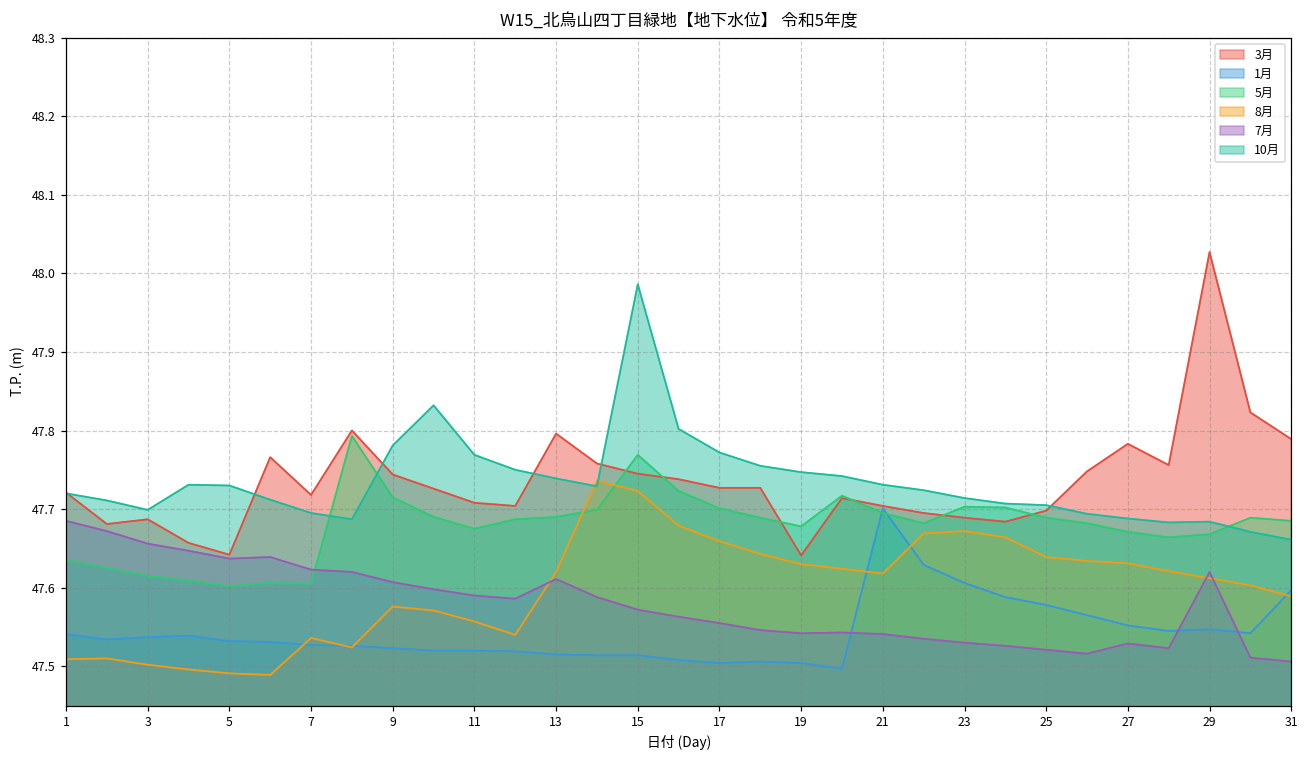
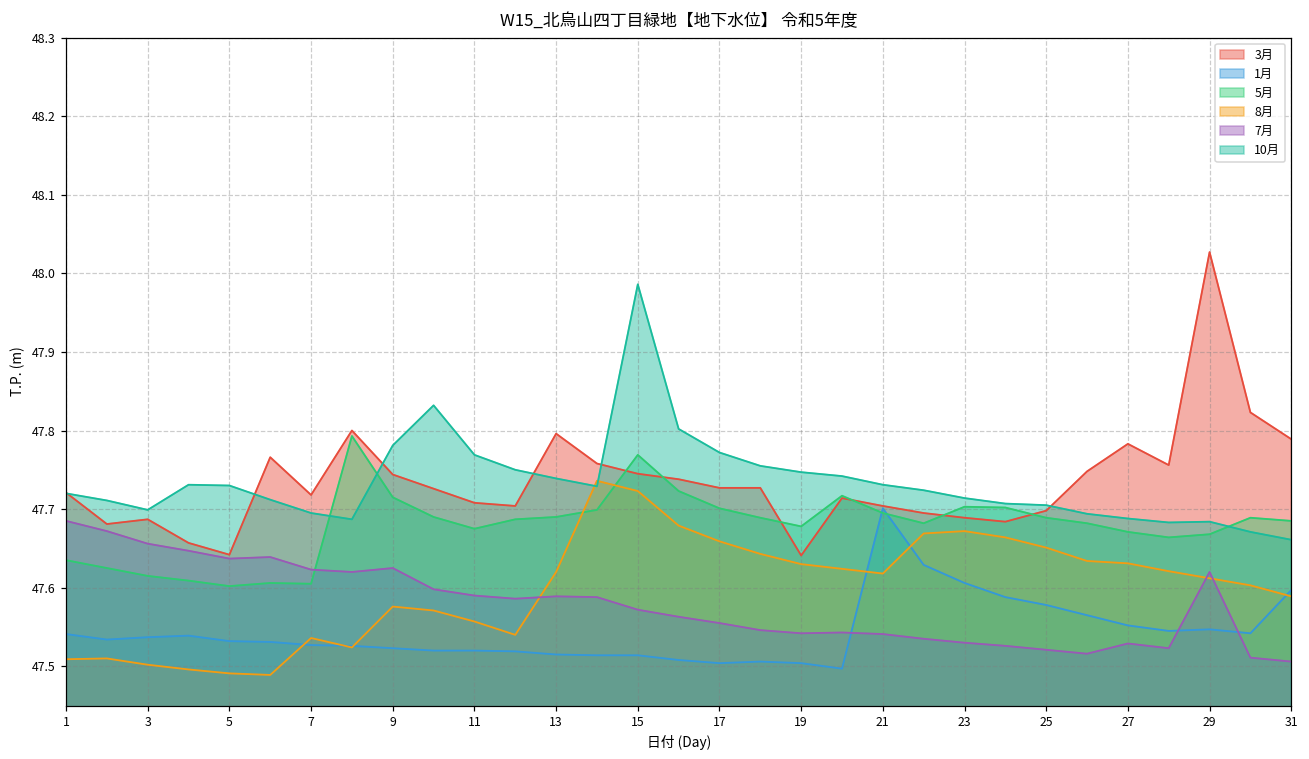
7月, 9: 47.61 -> 47.63
7月, 13: 47.61 -> 47.59
8月, 25: 47.64 -> 47.65
